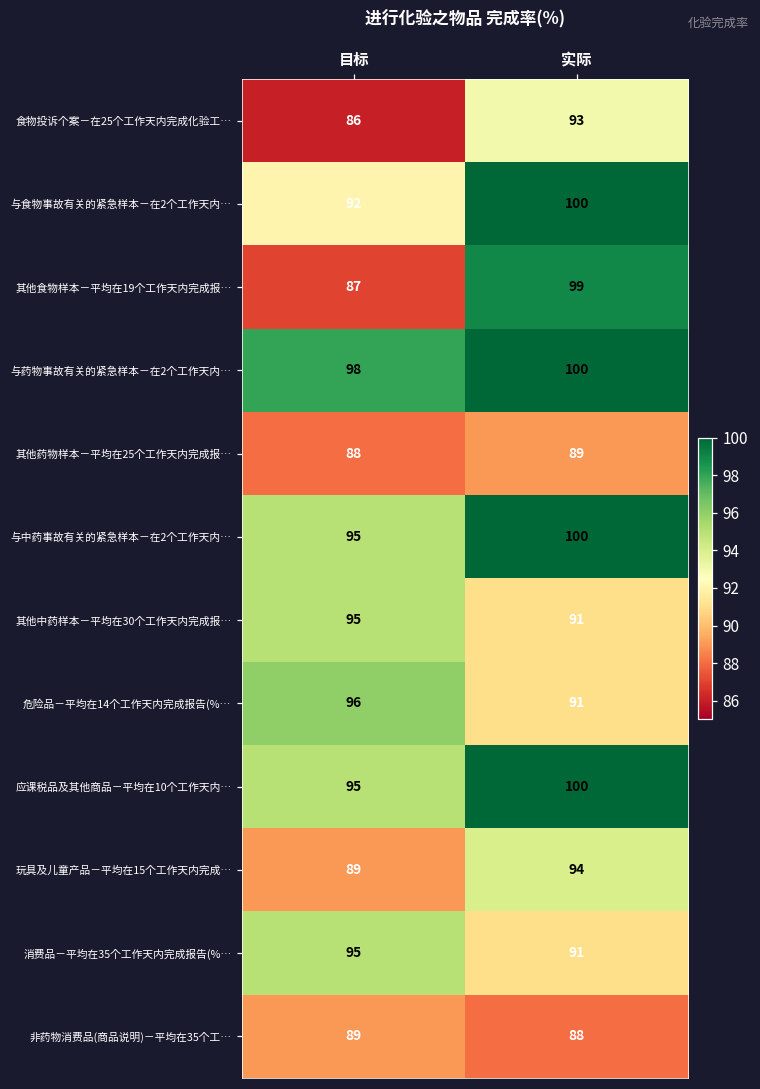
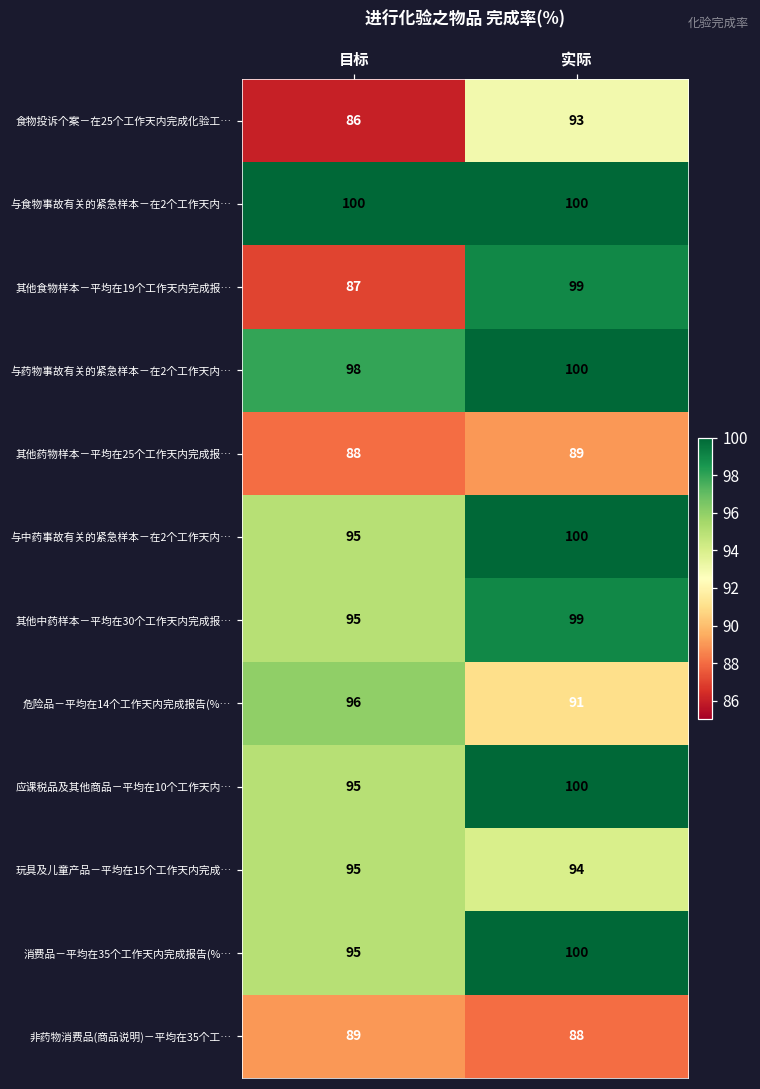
与食物事故有关的紧急样本－在2个工作天内…, 目标: 92 -> 100
其他中药样本－平均在30个工作天内完成报…, 实际: 91 -> 99
玩具及儿童产品－平均在15个工作天内完成…, 目标: 89 -> 95
消费品－平均在35个工作天内完成报告(%…, 实际: 91 -> 100
